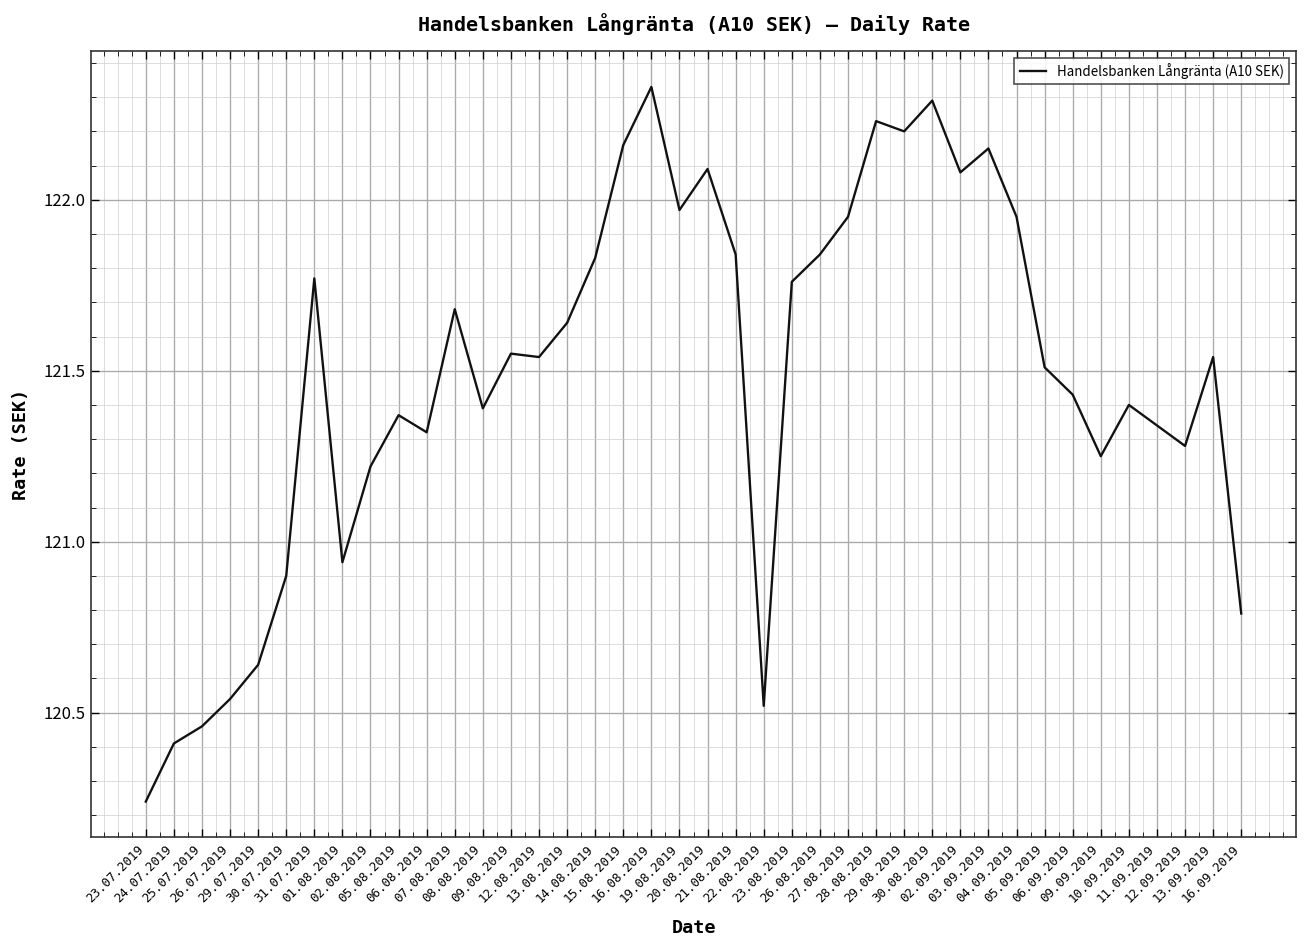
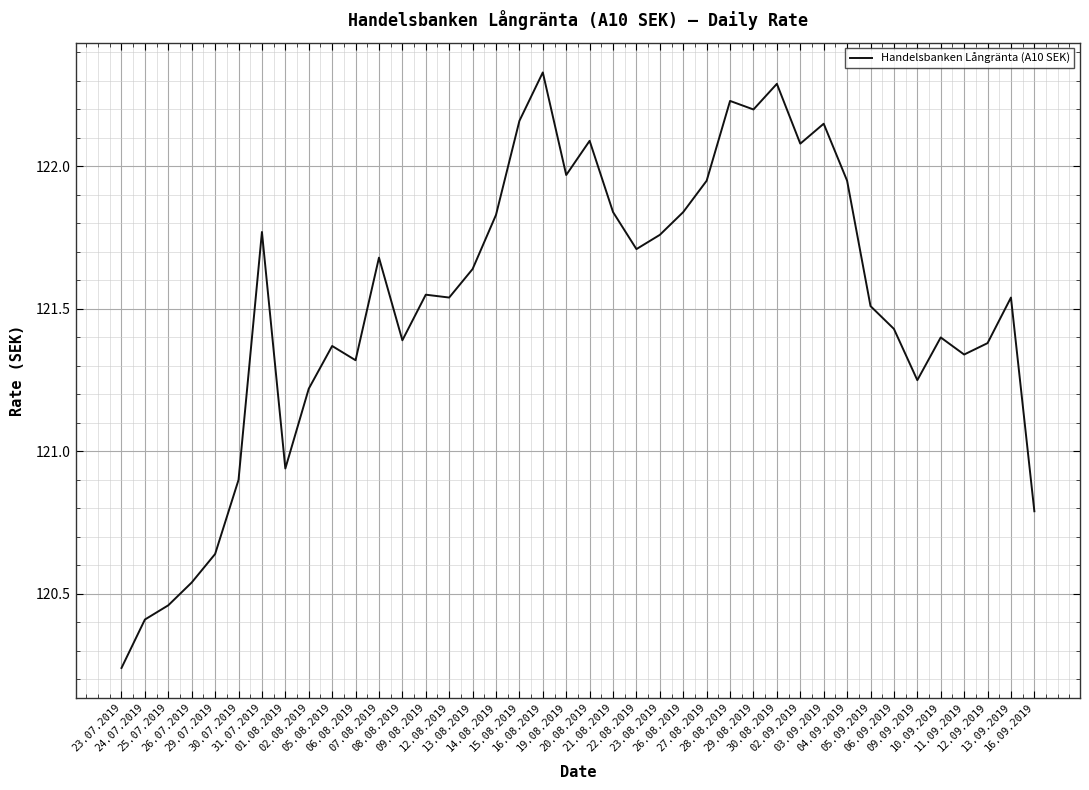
22.08.2019: 120.52 -> 121.71
12.09.2019: 121.28 -> 121.38
